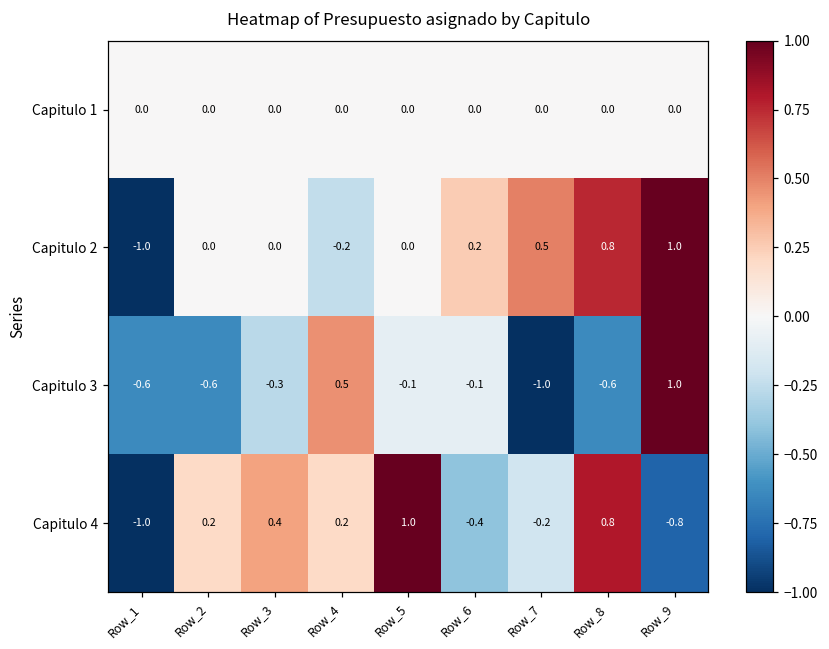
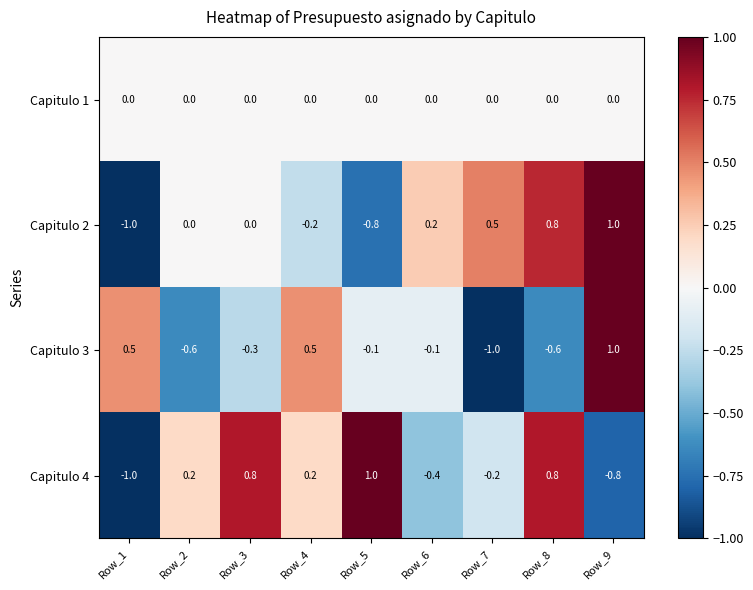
Capitulo 2, Row_5: 0.0 -> -0.8
Capitulo 3, Row_1: -0.6 -> 0.5
Capitulo 4, Row_3: 0.4 -> 0.8
